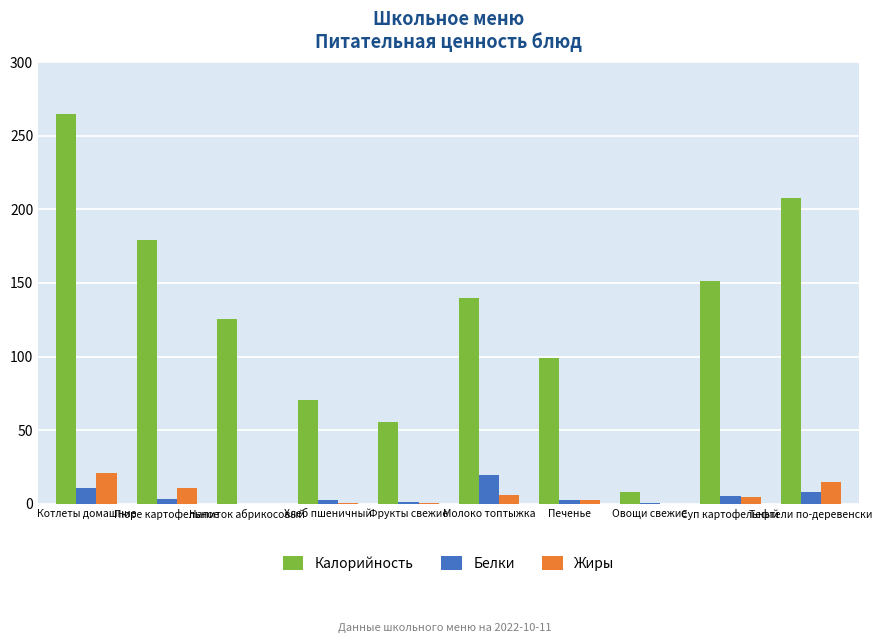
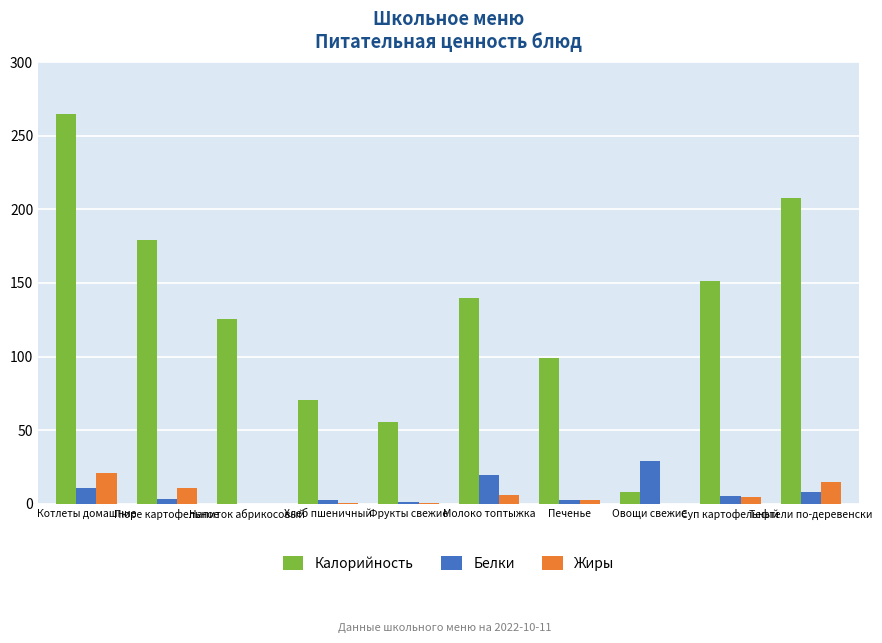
Белки, Овощи свежие: 0 -> 29
